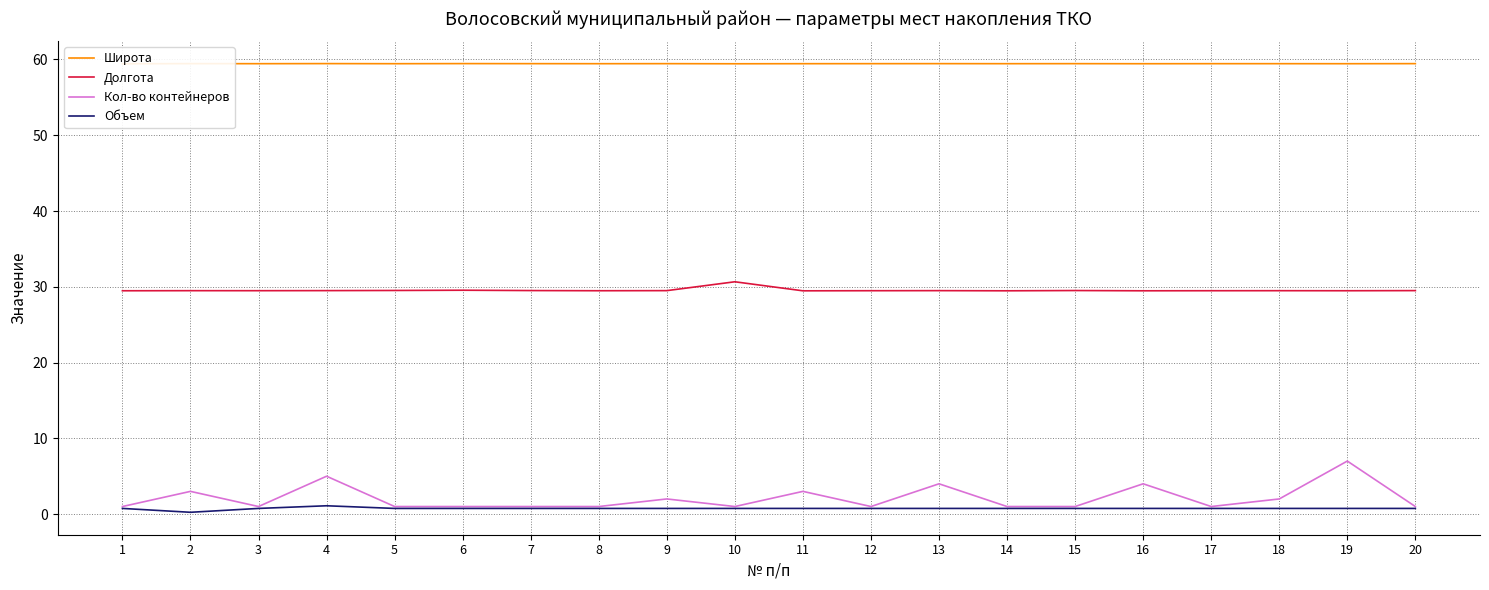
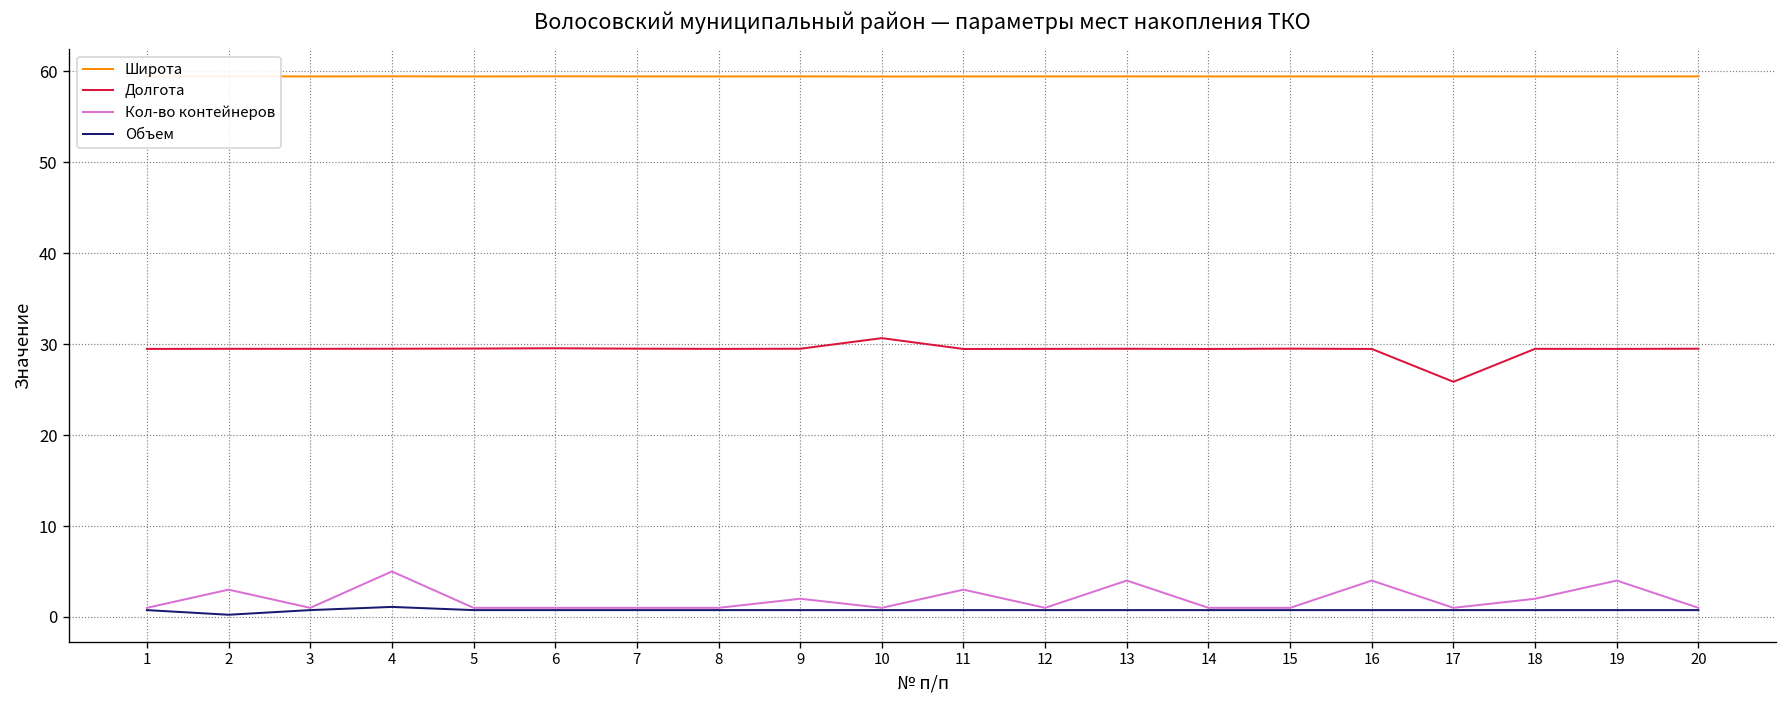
Долгота, 17: 29 -> 26
Кол-во контейнеров, 19: 7 -> 4
